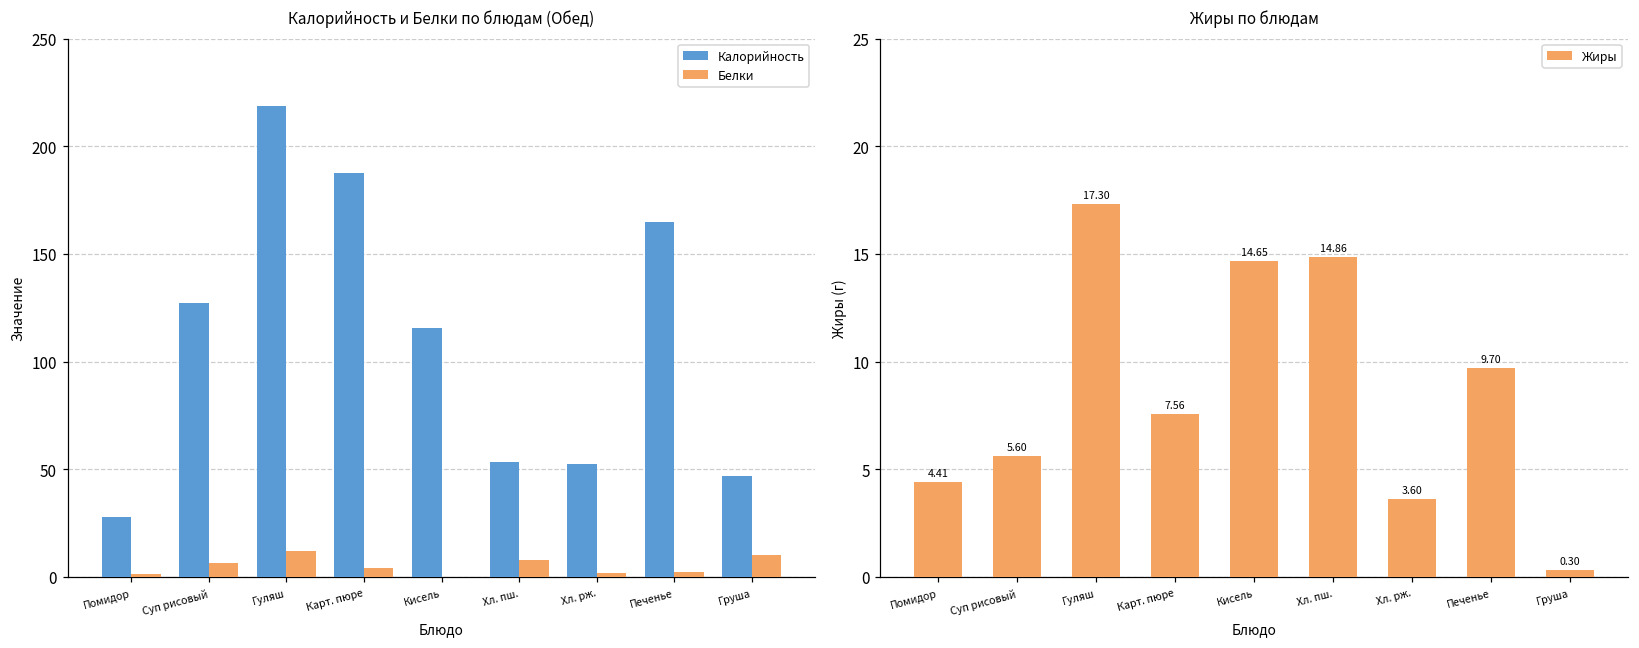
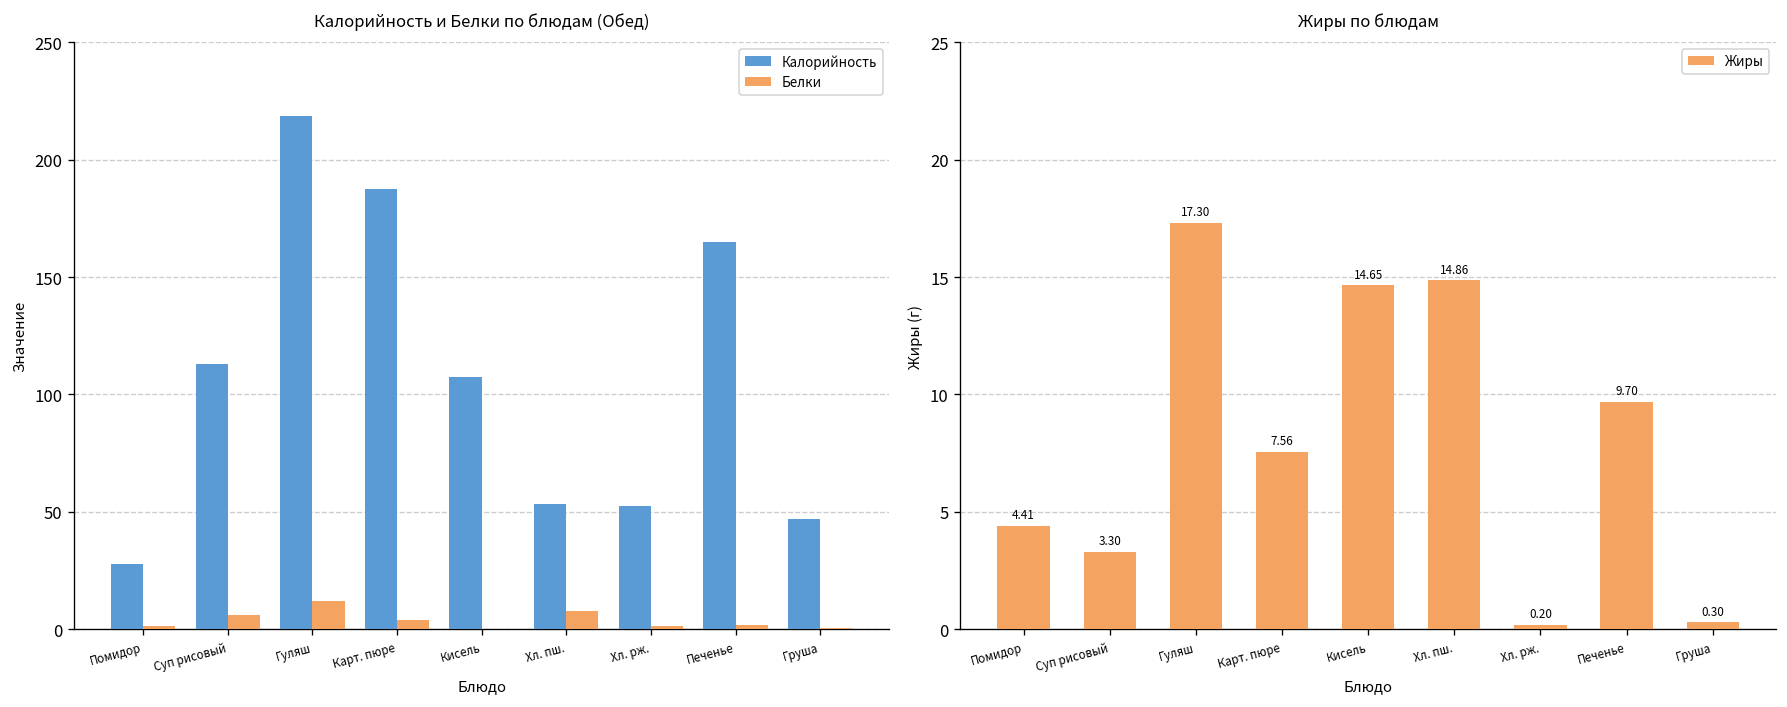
Калорийность и Белки по блюдам (Обед), Калорийность, Суп рисовый: 127 -> 113
Калорийность и Белки по блюдам (Обед), Калорийность, Кисель: 116 -> 108
Калорийность и Белки по блюдам (Обед), Белки, Груша: 10 -> 0
Жиры по блюдам, Суп рисовый: 5.60 -> 3.30
Жиры по блюдам, Хл. рж.: 3.60 -> 0.20
